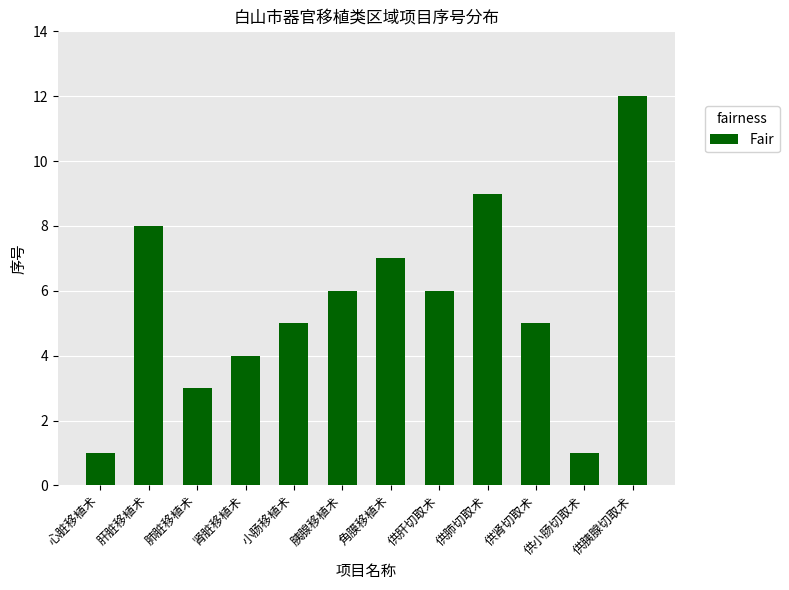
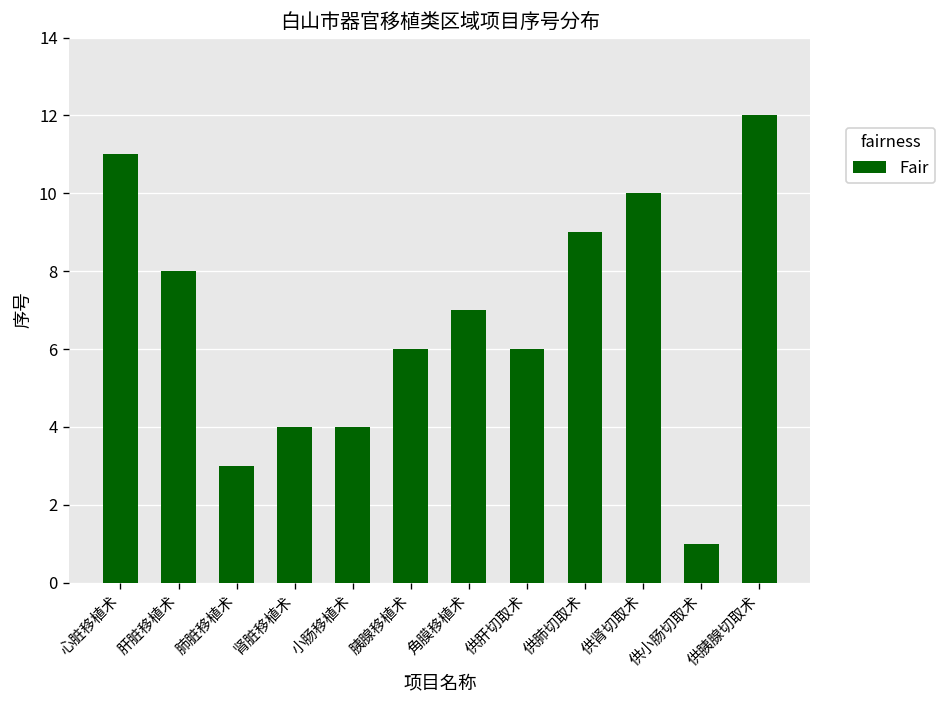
心脏移植术: 1 -> 11
小肠移植术: 5 -> 4
供肾切取术: 5 -> 10
